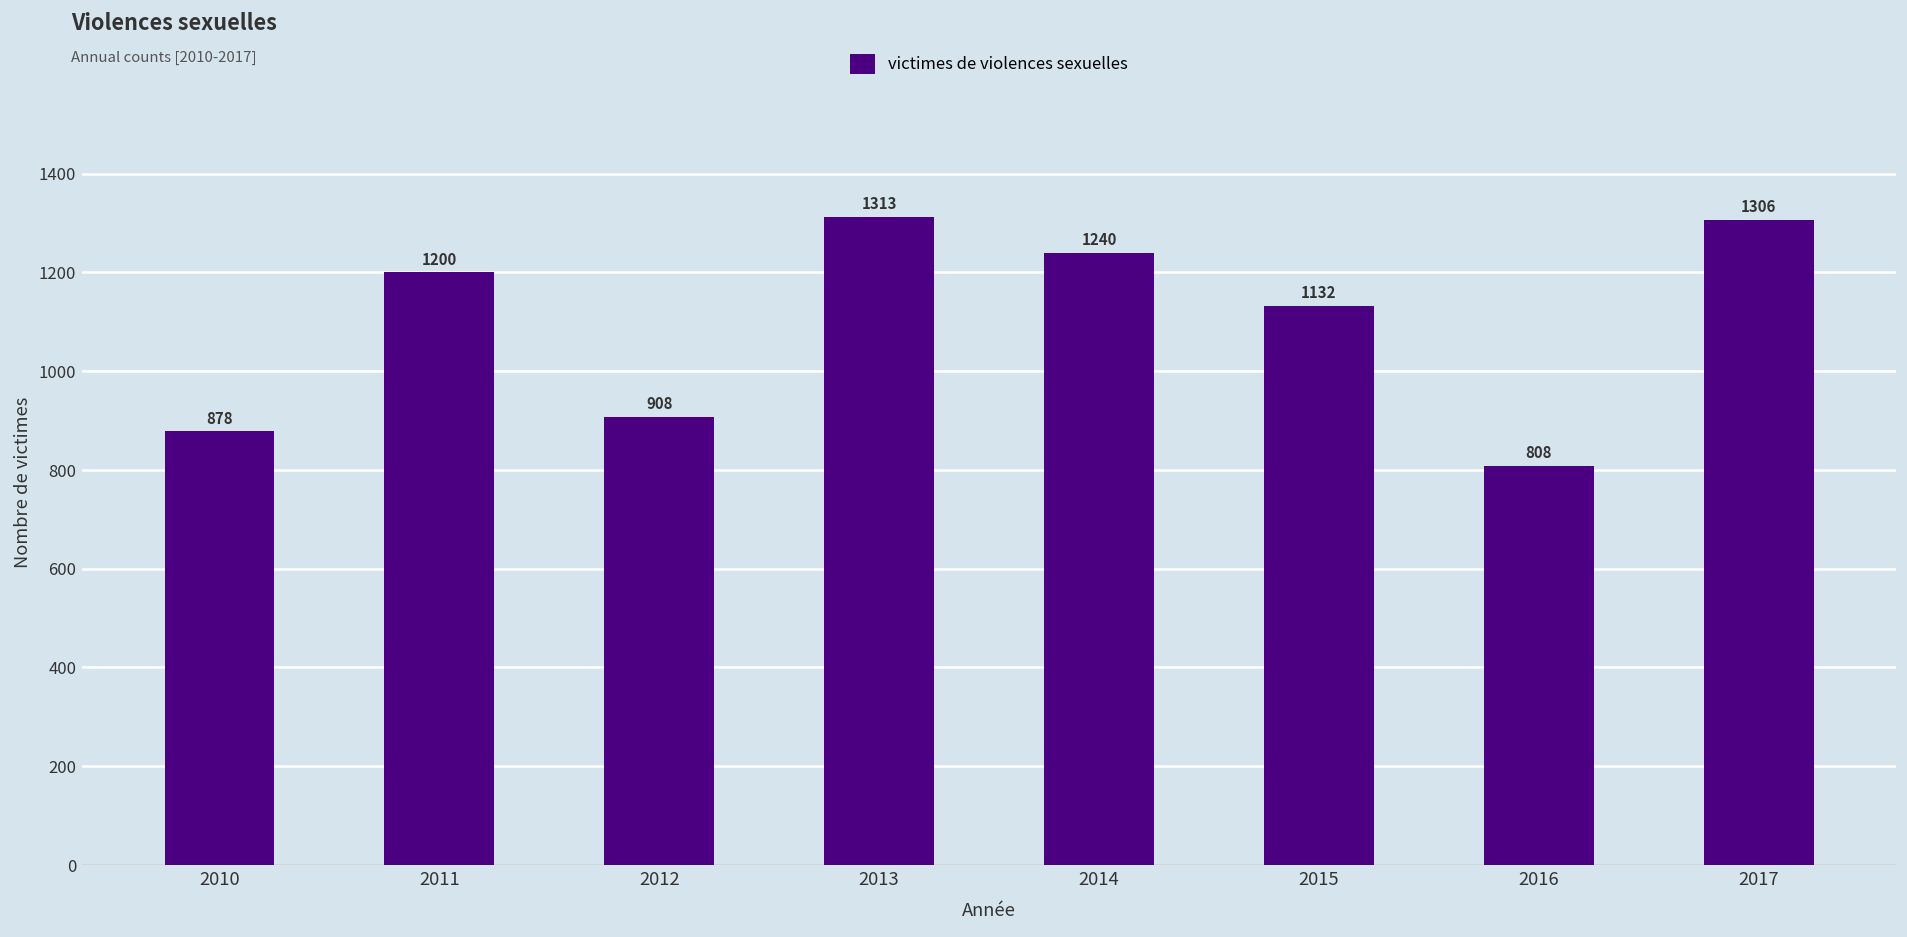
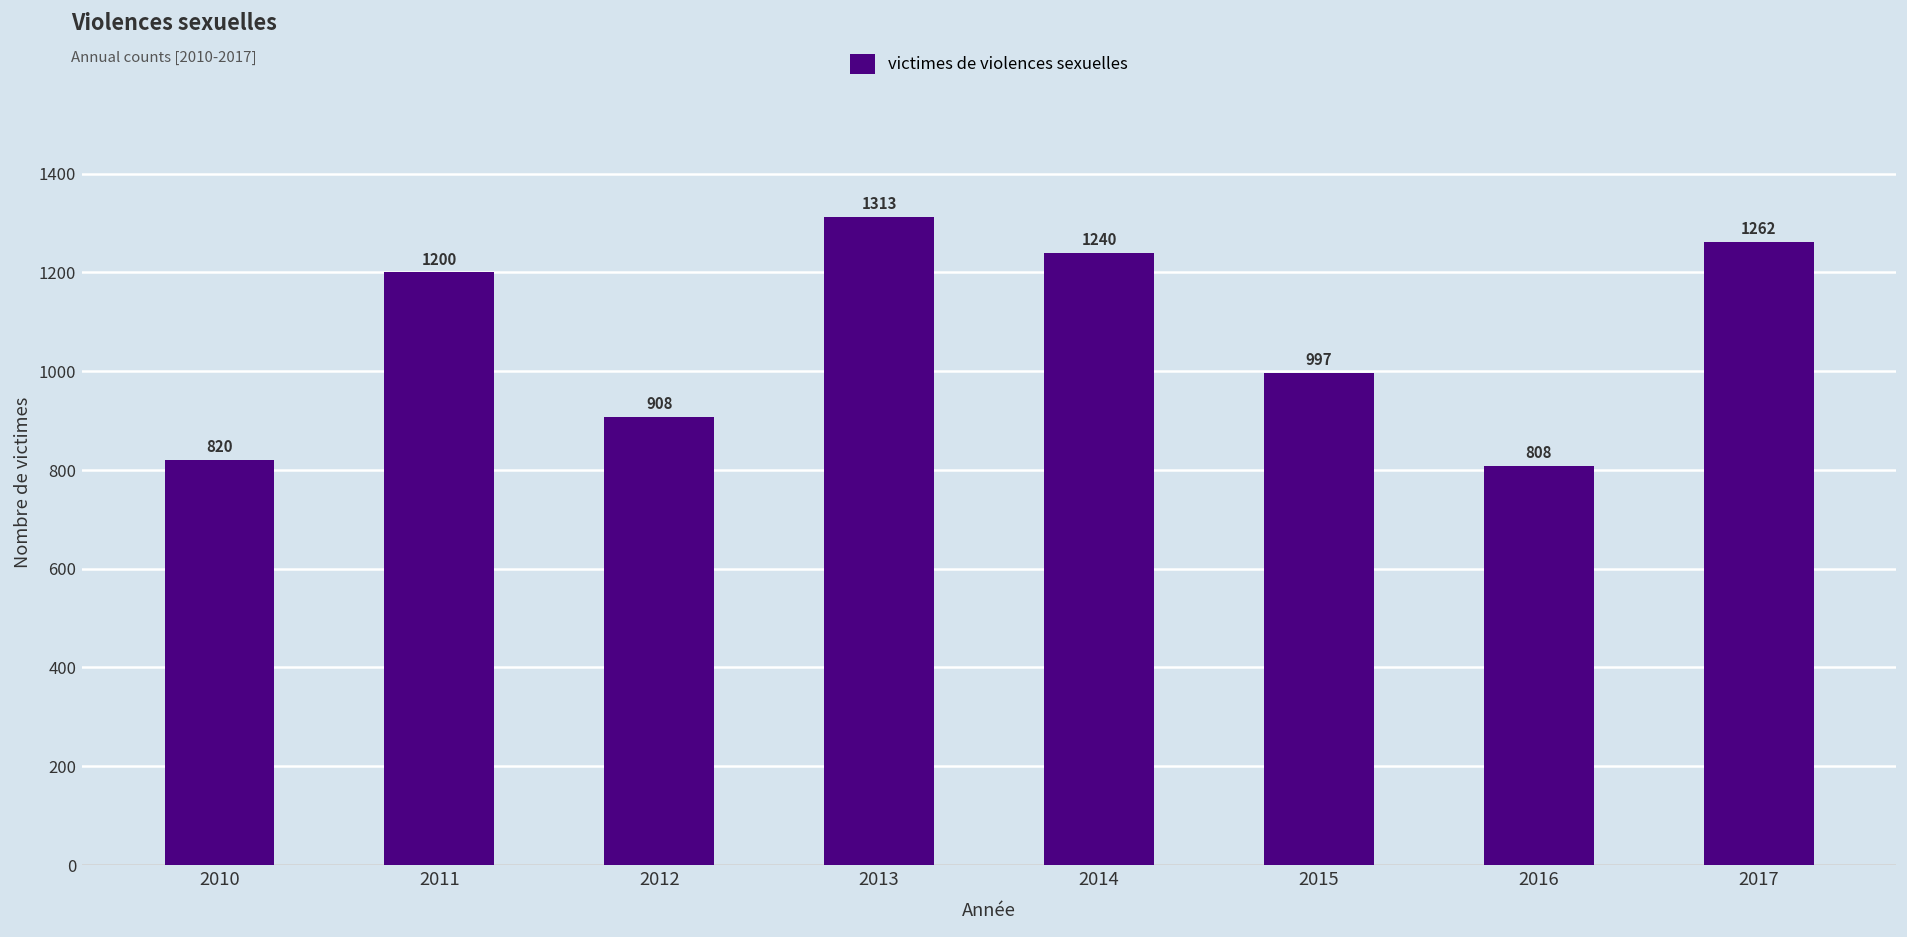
2010: 878 -> 820
2015: 1132 -> 997
2017: 1306 -> 1262
